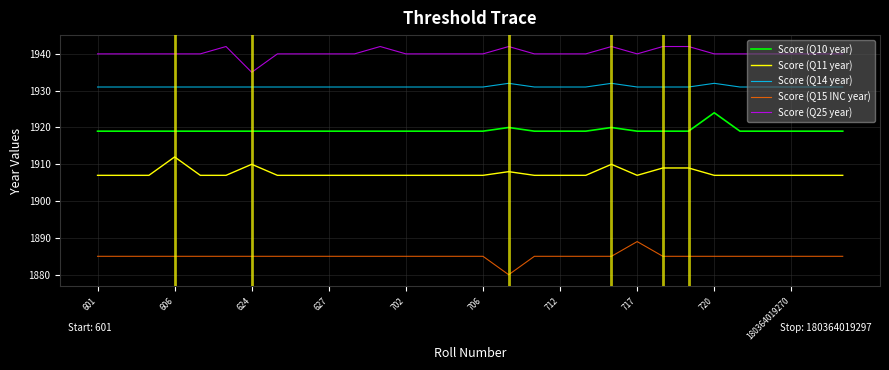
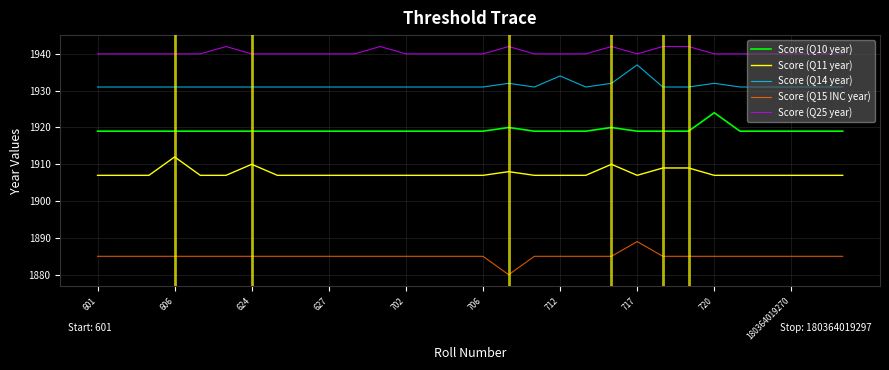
Score (Q25 year), 624: 1935 -> 1940
Score (Q14 year), 712: 1931 -> 1934
Score (Q14 year), 717: 1931 -> 1937
